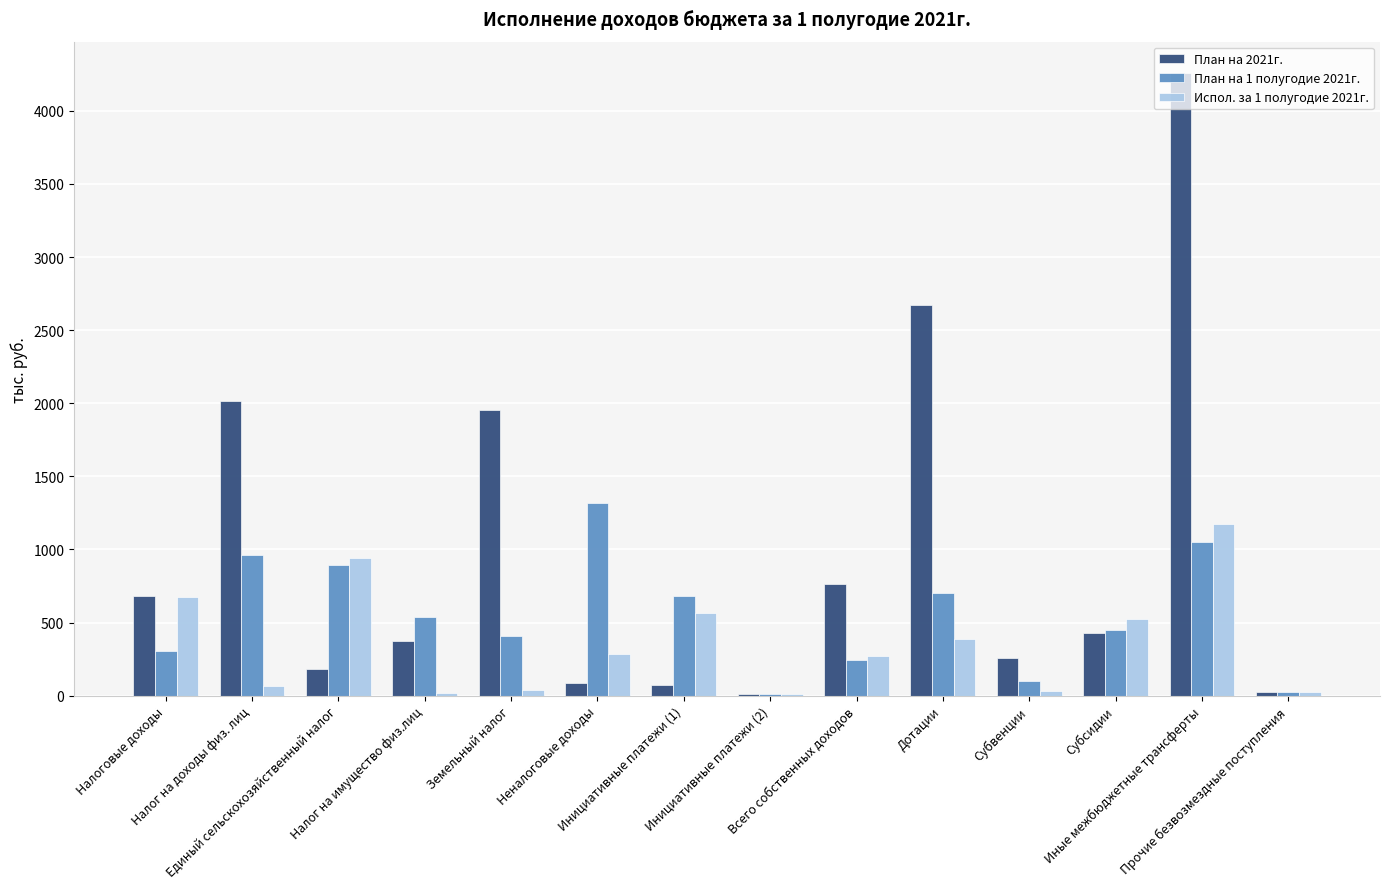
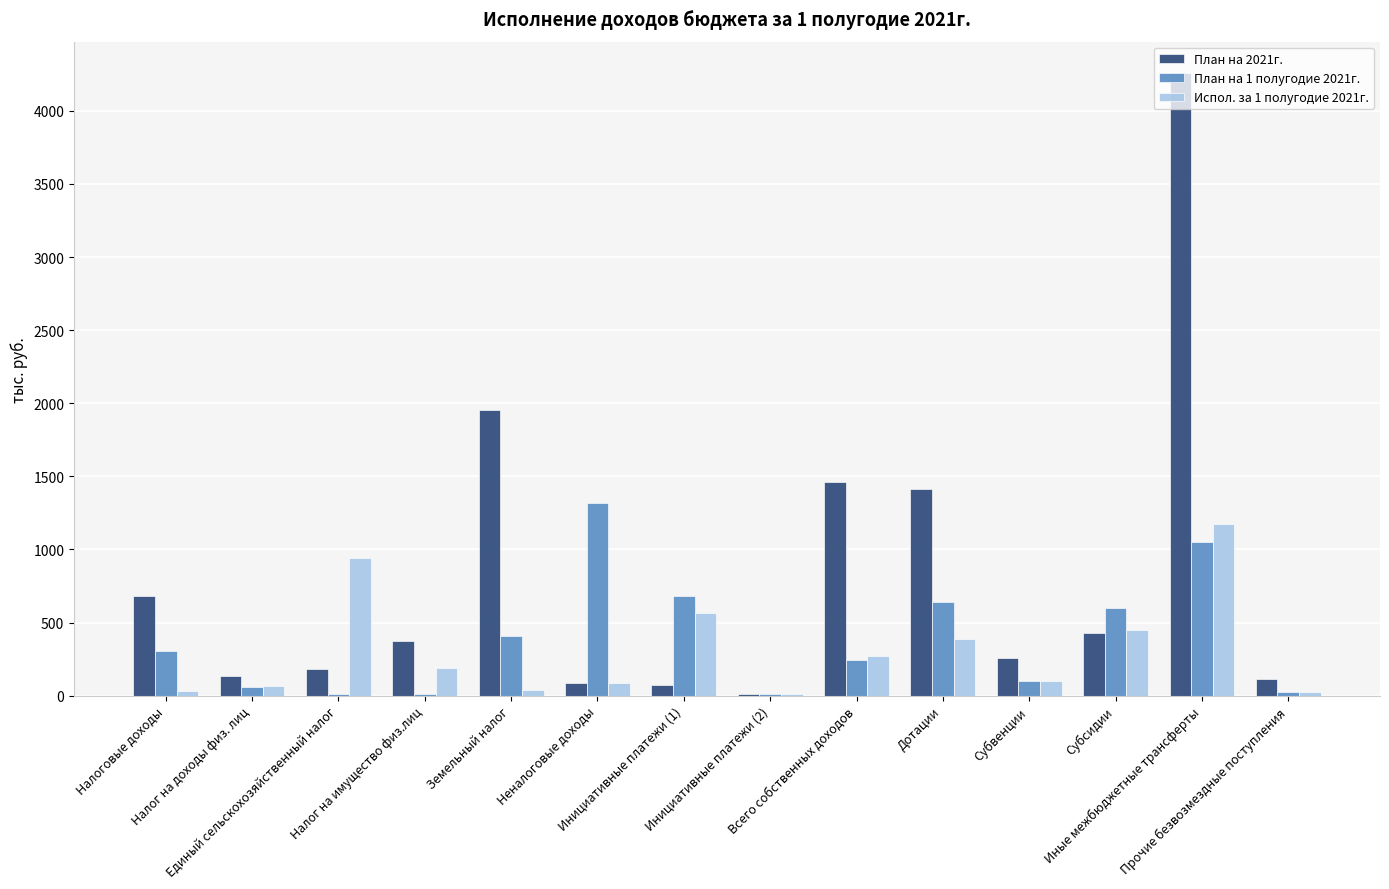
Испол. за 1 полугодие 2021г., Налоговые доходы: 680 -> 30
План на 2021г., Налог на доходы физ. лиц: 2020 -> 130
План на 1 полугодие 2021г., Налог на доходы физ. лиц: 960 -> 60
План на 1 полугодие 2021г., Единый сельскохозяйственный налог: 890 -> 10
План на 1 полугодие 2021г., Налог на имущество физ.лиц: 540 -> 10
Испол. за 1 полугодие 2021г., Налог на имущество физ.лиц: 20 -> 190
Испол. за 1 полугодие 2021г., Неналоговые доходы: 280 -> 80
План на 2021г., Всего собственных доходов: 770 -> 1460
План на 2021г., Дотации: 2680 -> 1410
План на 1 полугодие 2021г., Дотации: 710 -> 640
Испол. за 1 полугодие 2021г., Субвенции: 40 -> 100
План на 1 полугодие 2021г., Субсидии: 450 -> 600
Испол. за 1 полугодие 2021г., Субсидии: 520 -> 450
План на 2021г., Прочие безвозмездные поступления: 30 -> 110
